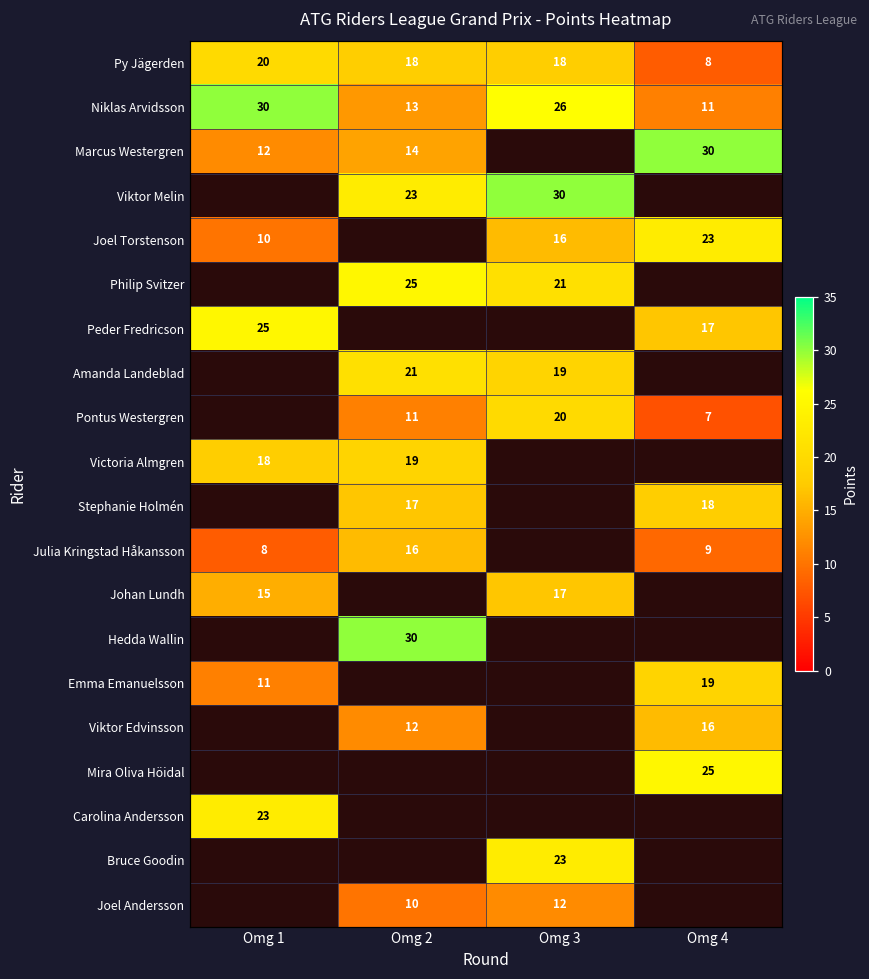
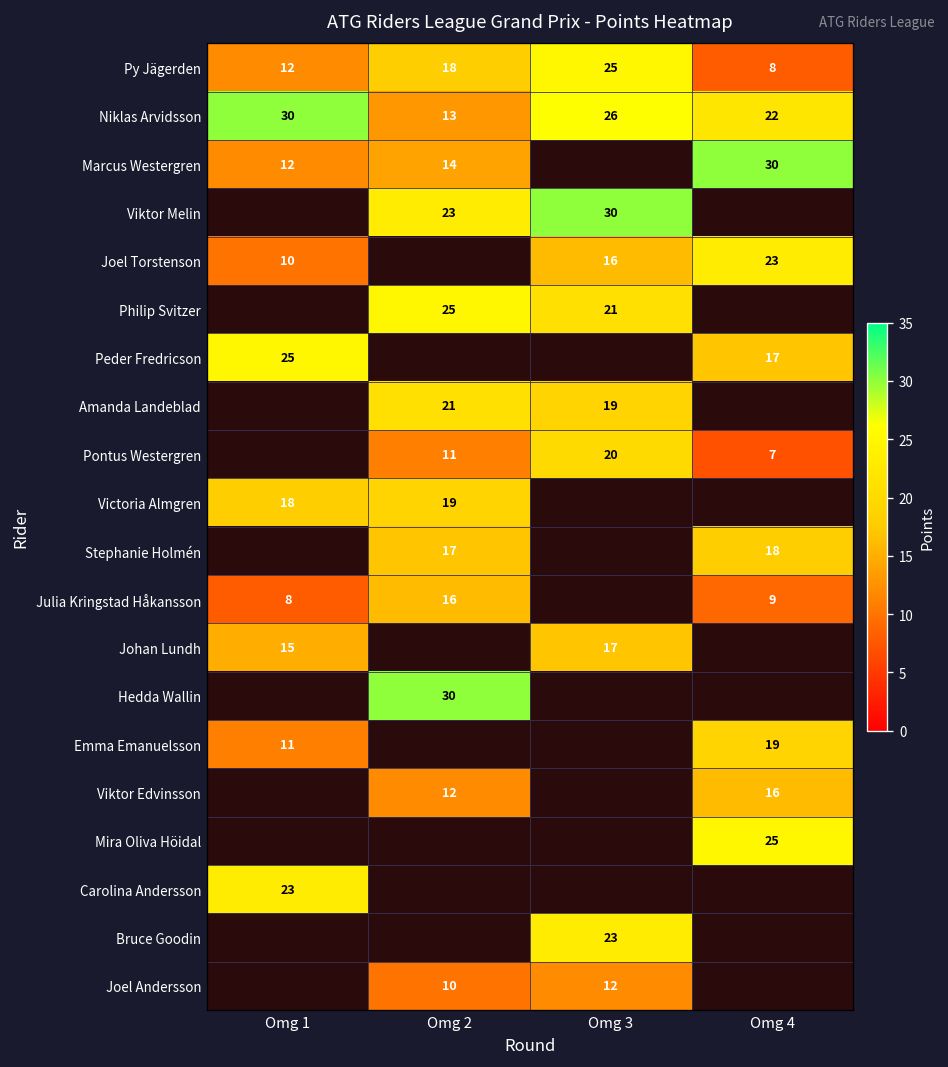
Py Jägerden, Omg 1: 20 -> 12
Py Jägerden, Omg 3: 18 -> 25
Niklas Arvidsson, Omg 4: 11 -> 22
